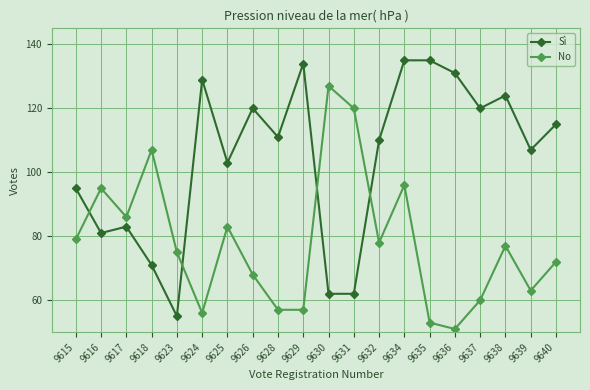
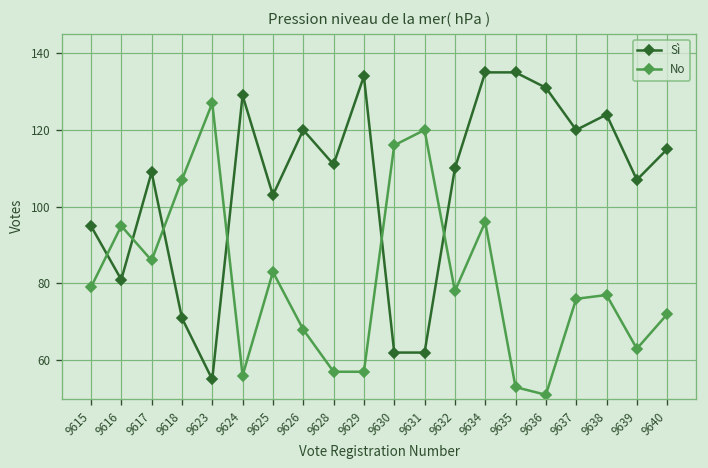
Sì, 9617: 83 -> 109
No, 9623: 75 -> 127
No, 9630: 127 -> 116
No, 9637: 60 -> 76
